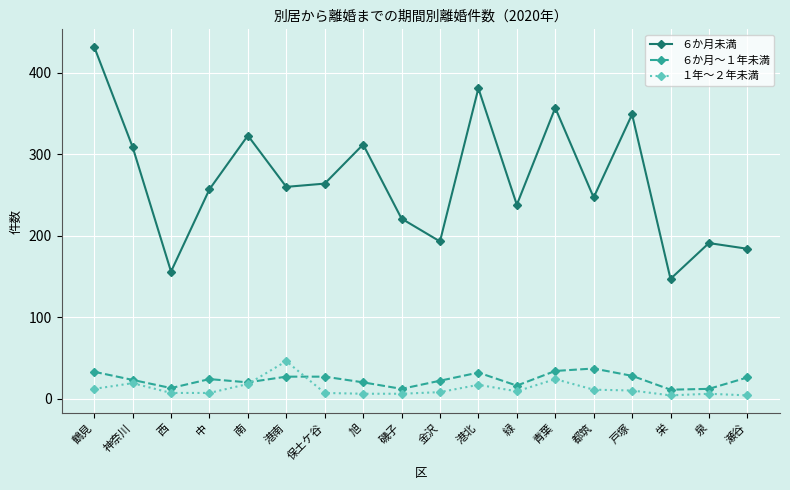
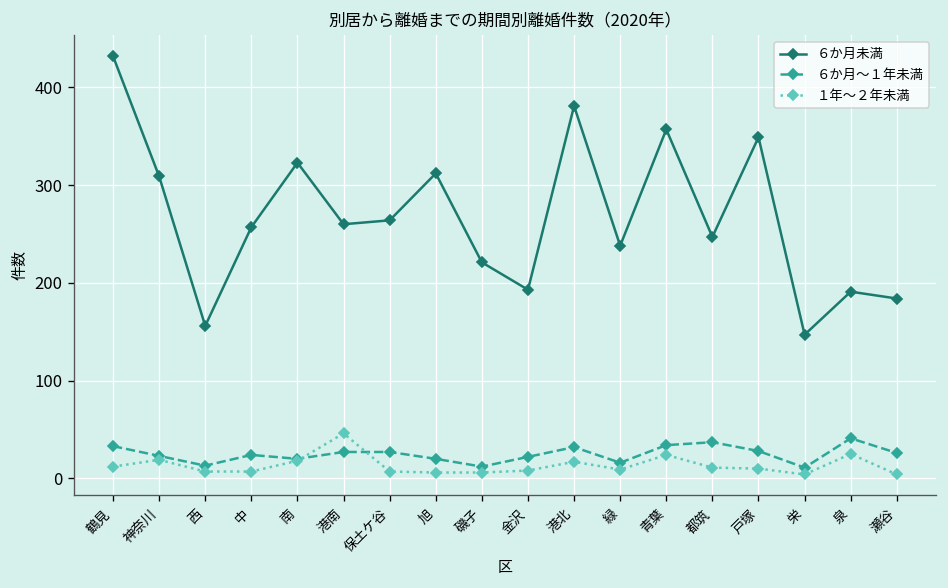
６か月〜１年未満, 泉: 10 -> 40
１年〜２年未満, 泉: 10 -> 30
